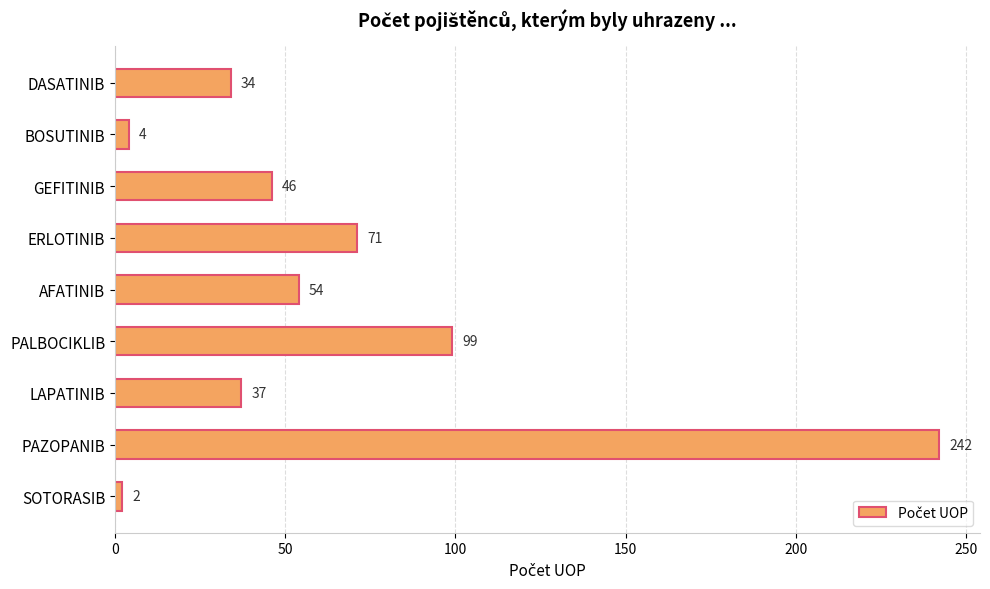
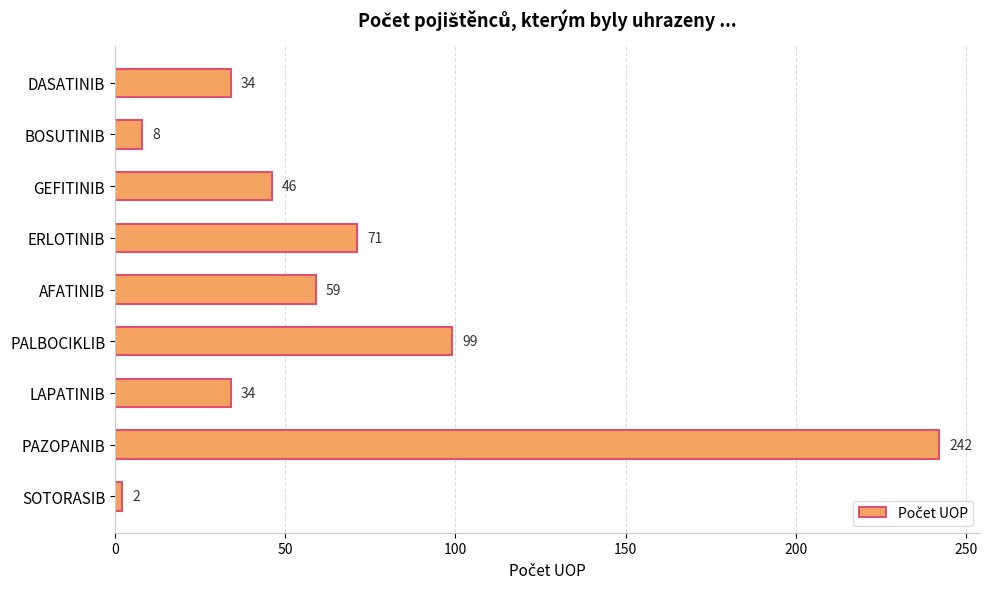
BOSUTINIB: 4 -> 8
AFATINIB: 54 -> 59
LAPATINIB: 37 -> 34
